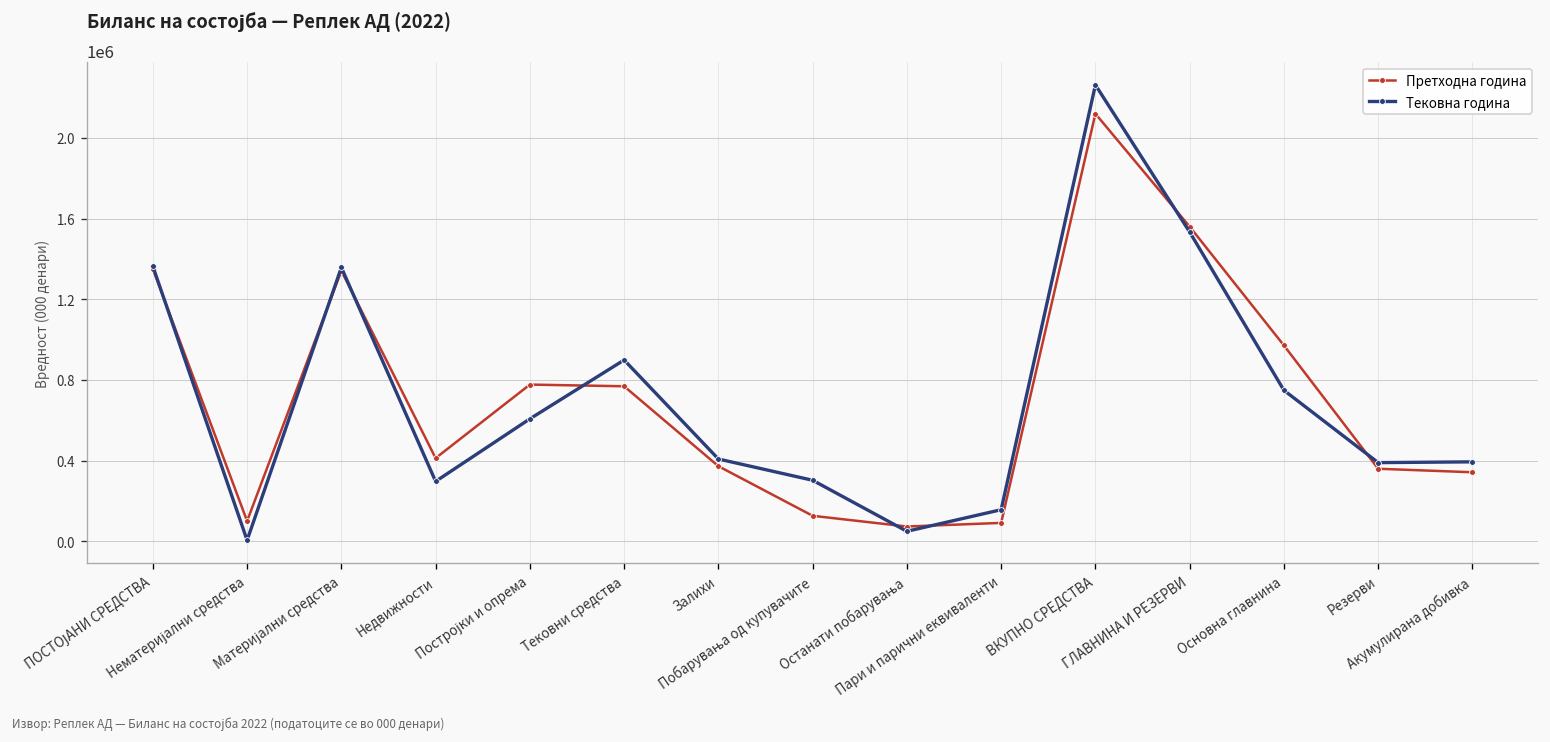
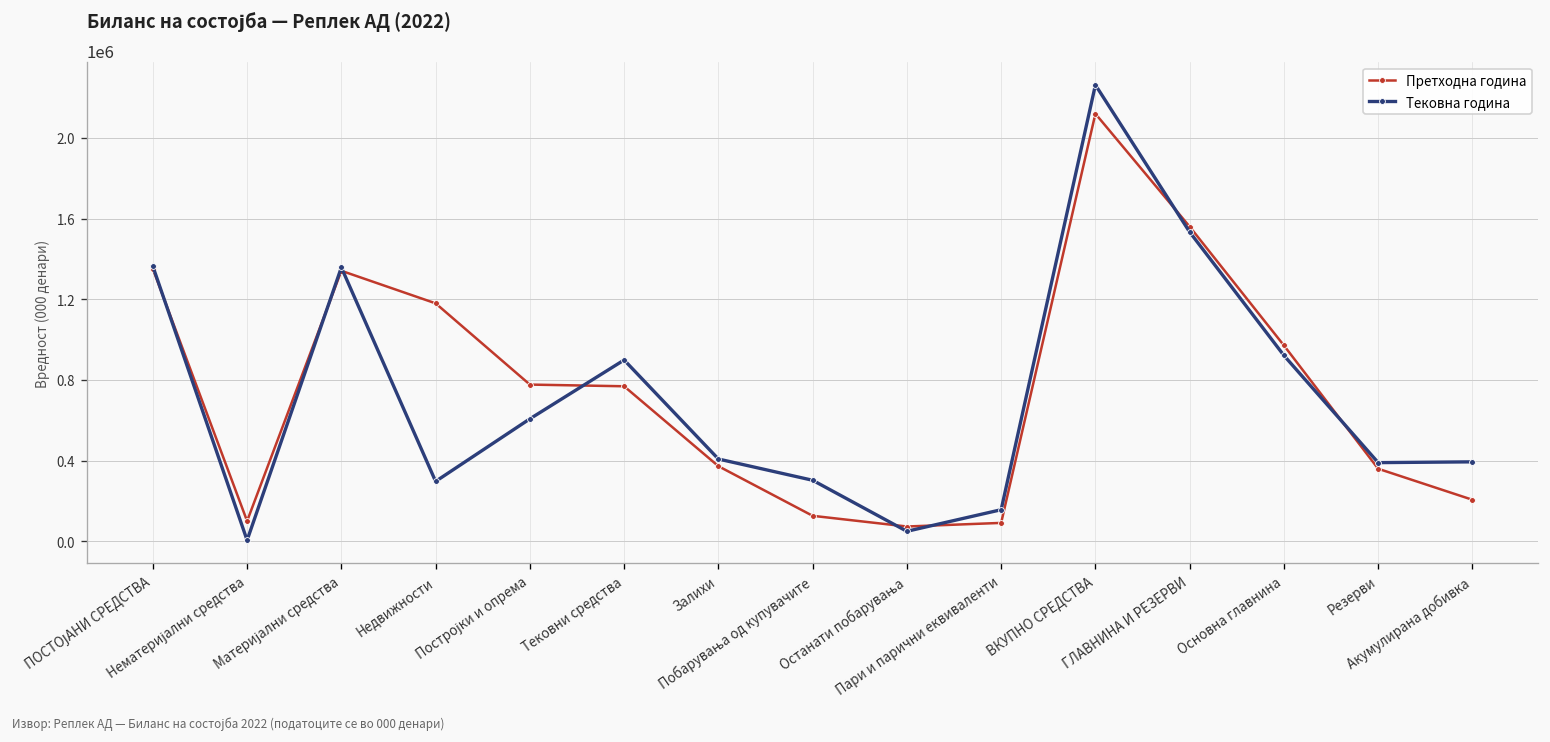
Претходна година, Недвижности: 410000 -> 1180000
Тековна година, Основна главнина: 750000 -> 920000
Претходна година, Акумулирана добивка: 340000 -> 210000
